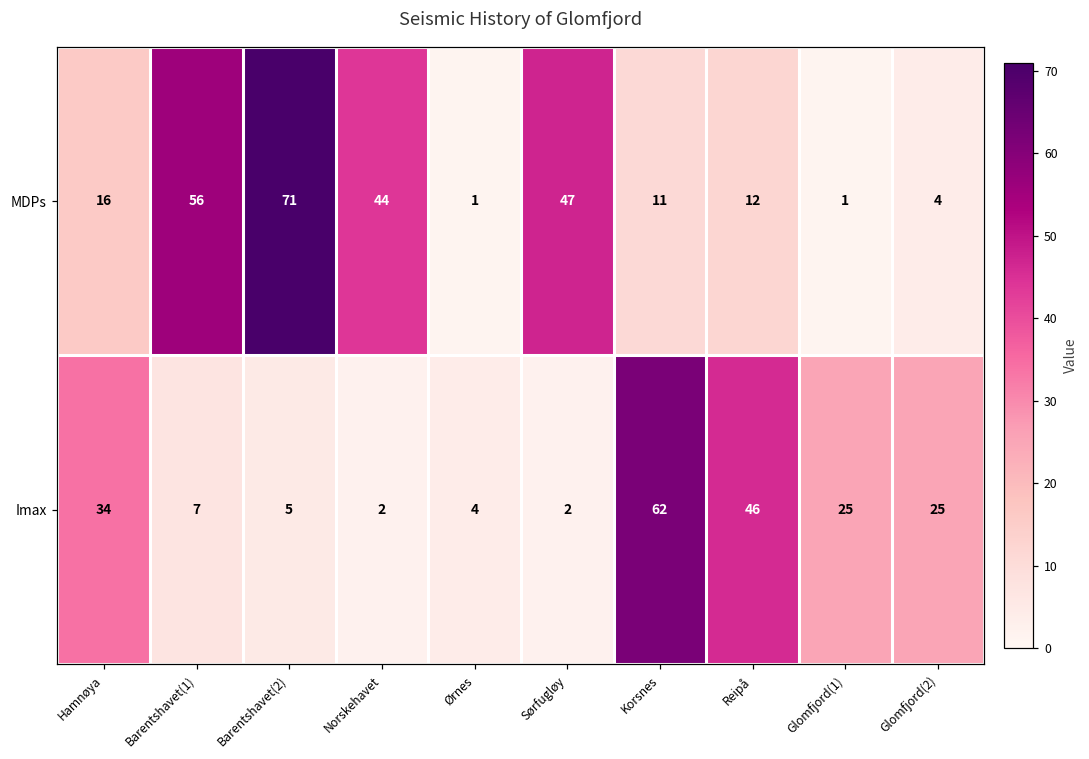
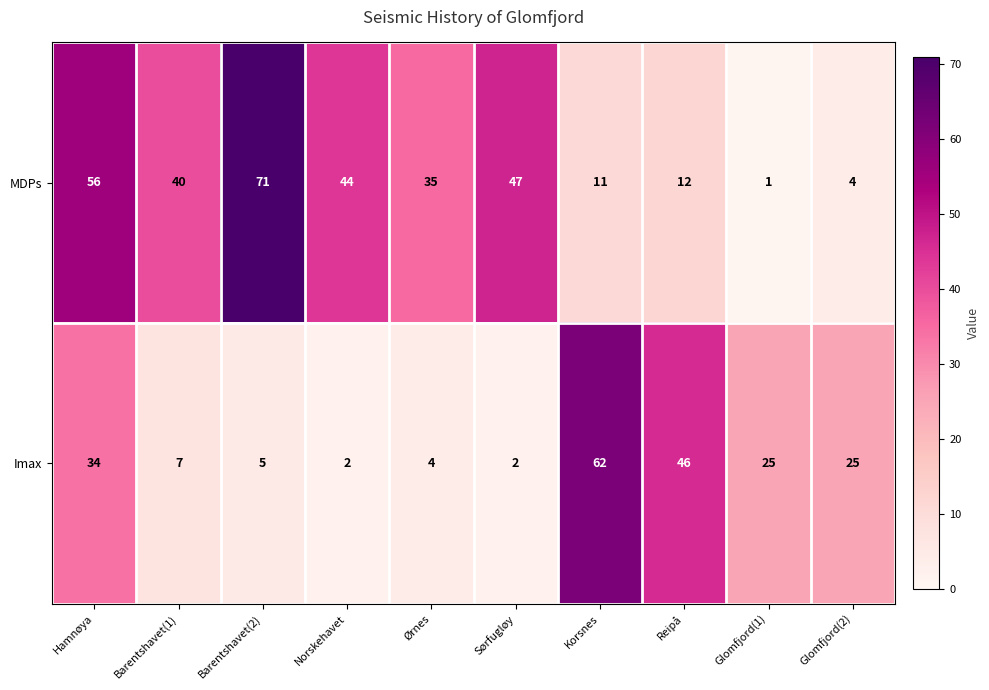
MDPs, Hamnøya: 16 -> 56
MDPs, Barentshavet(1): 56 -> 40
MDPs, Ørnes: 1 -> 35
